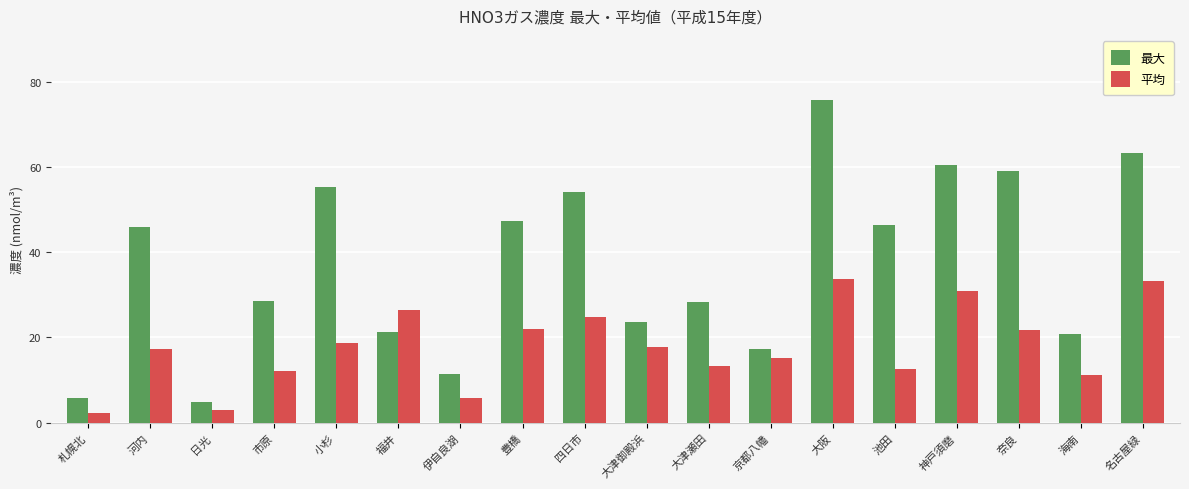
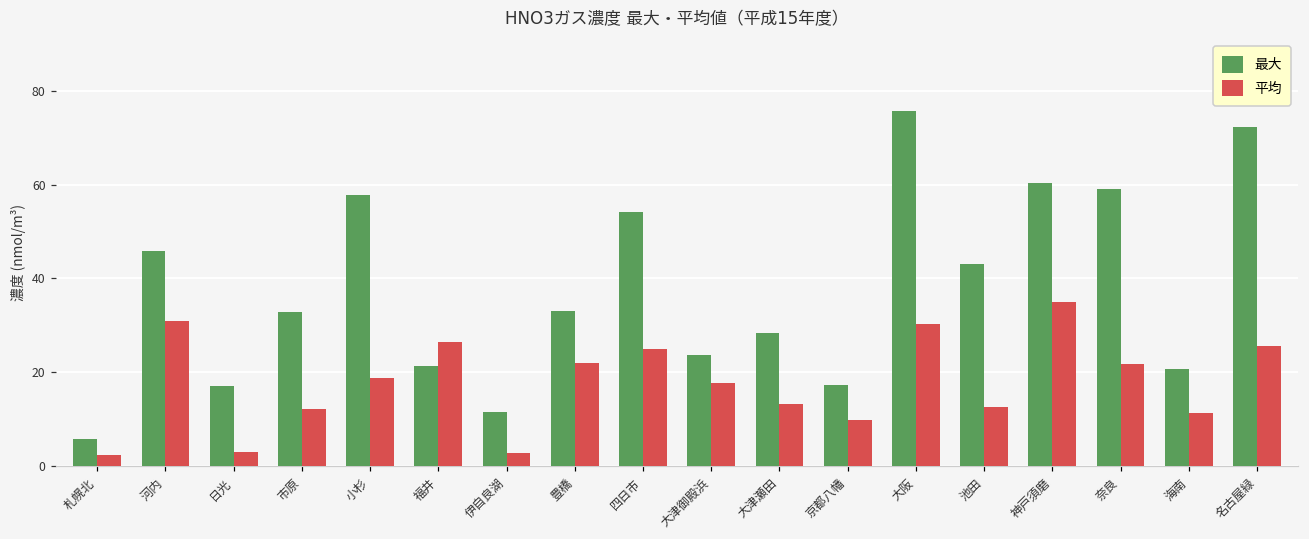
平均, 河内: 17 -> 31
最大, 日光: 5 -> 17
最大, 市原: 29 -> 33
最大, 小杉: 55 -> 58
平均, 伊自良湖: 6 -> 3
最大, 豊橋: 47 -> 33
平均, 京都八幡: 15 -> 10
平均, 大阪: 34 -> 30
最大, 池田: 46 -> 43
平均, 神戸須磨: 31 -> 35
最大, 名古屋緑: 63 -> 72
平均, 名古屋緑: 33 -> 26
